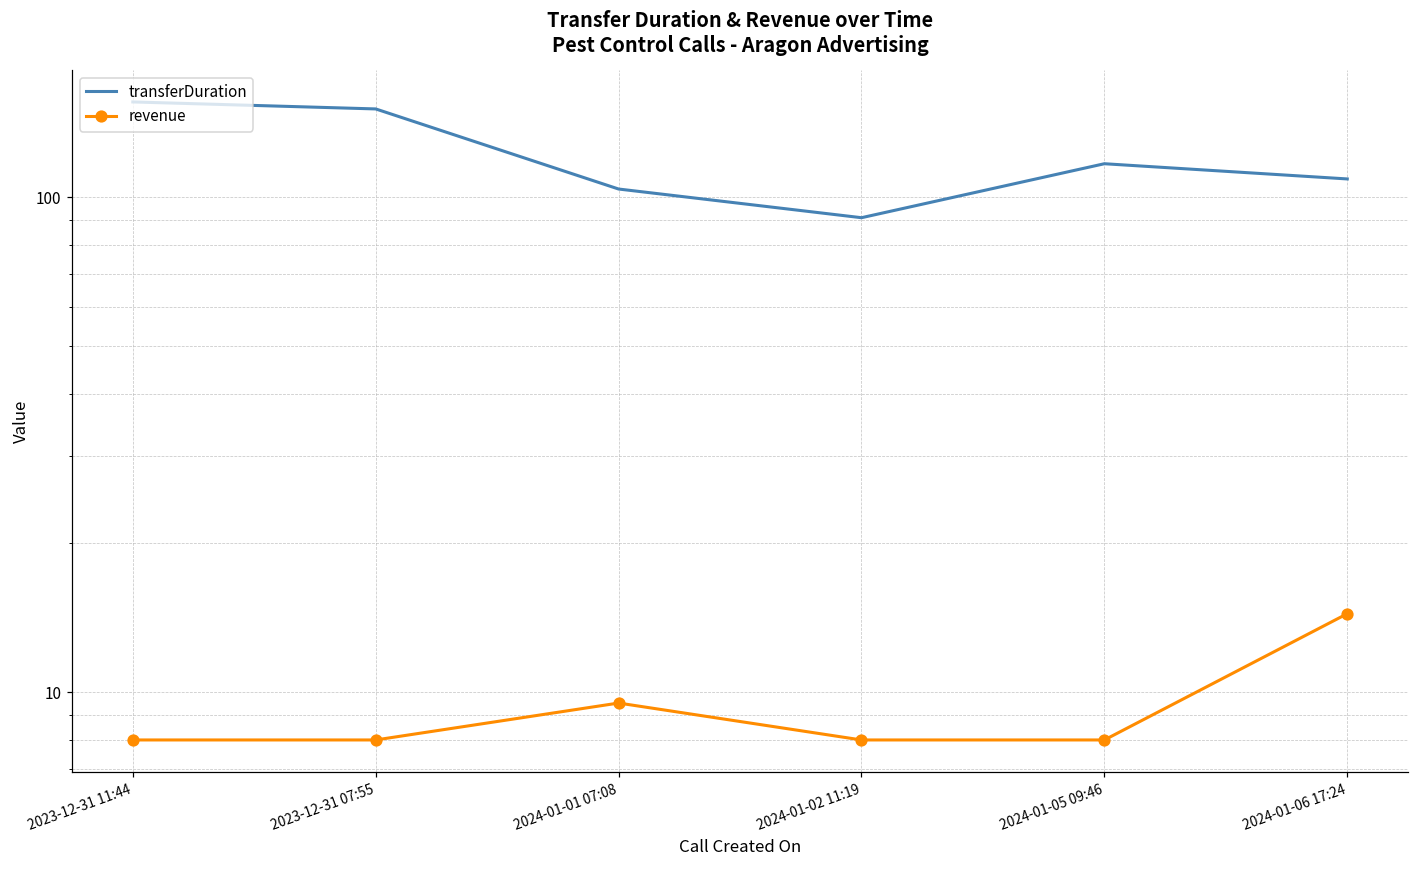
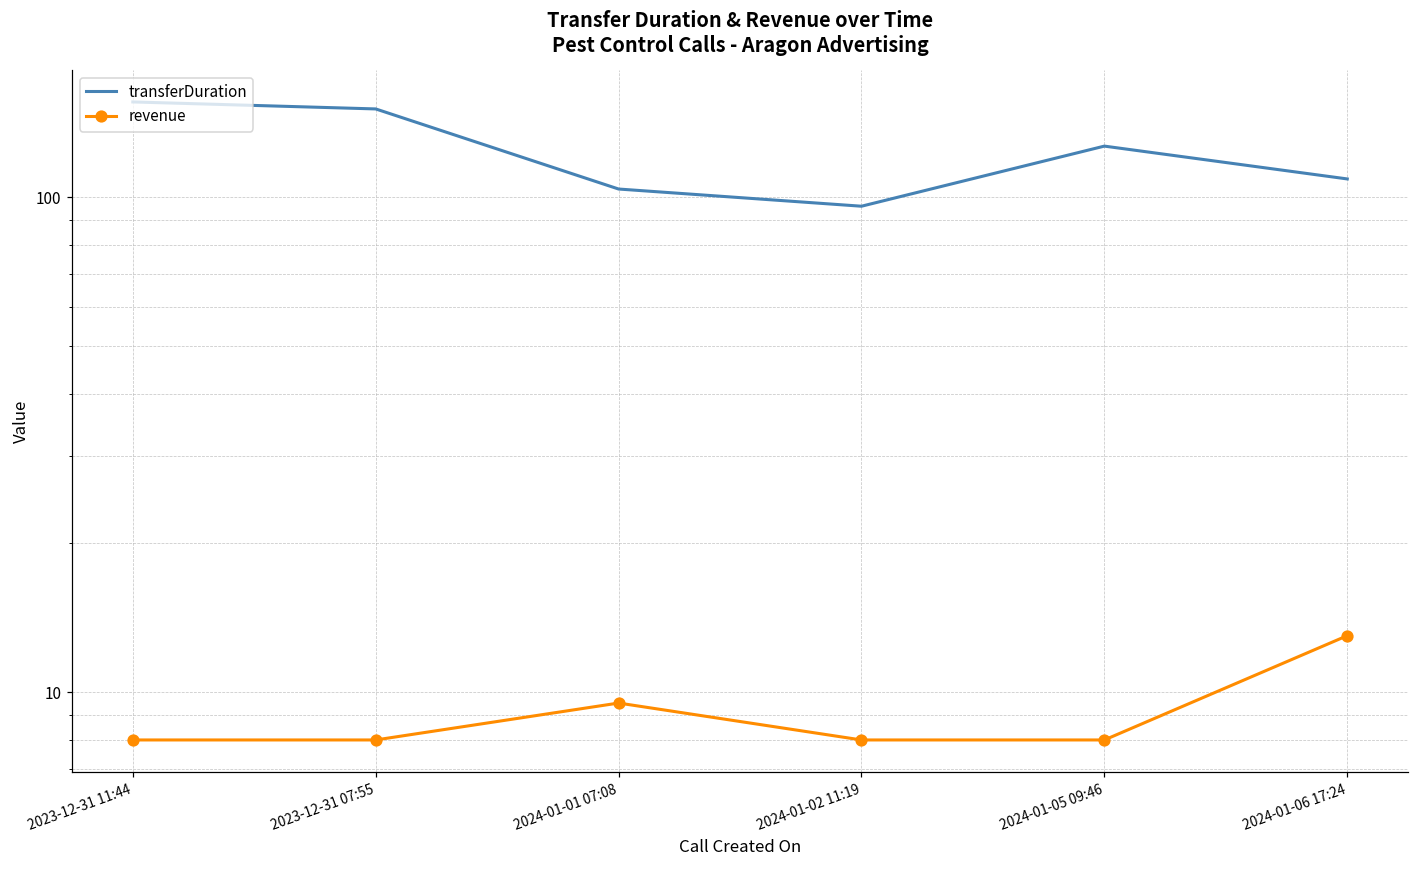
transferDuration, 2024-01-02 11:19: 91 -> 96
transferDuration, 2024-01-05 09:46: 117 -> 127
revenue, 2024-01-06 17:24: 14.4 -> 13.0
